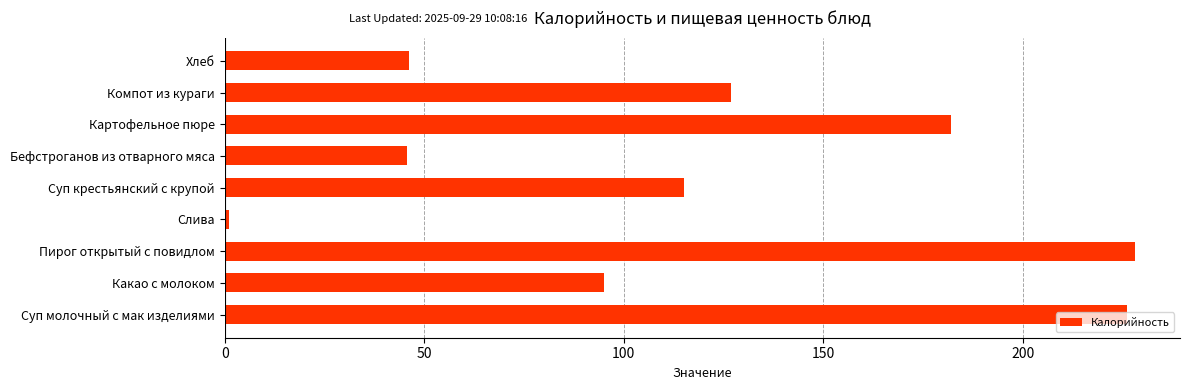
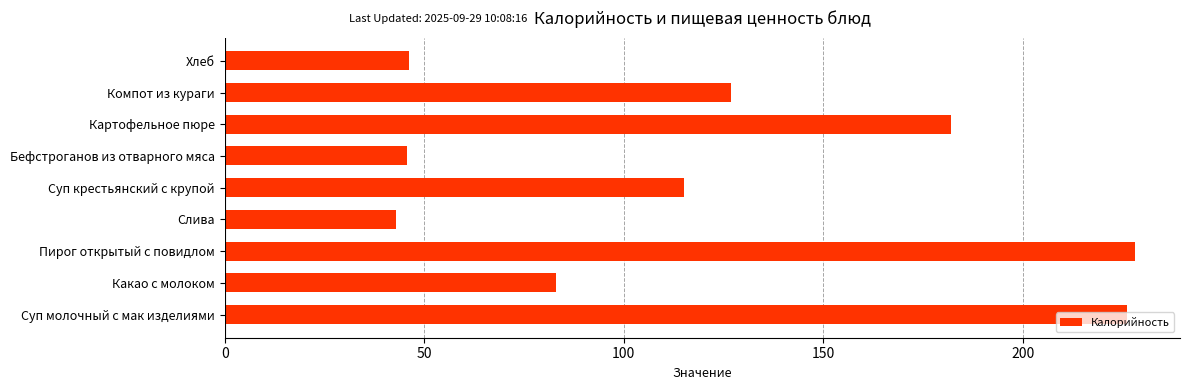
Слива: 1 -> 43
Какао с молоком: 95 -> 83
